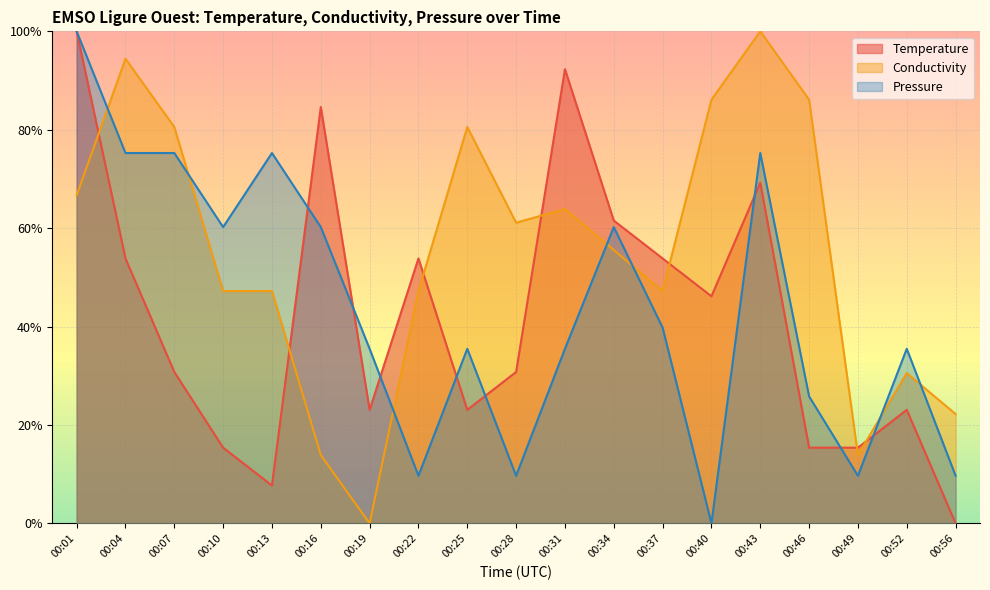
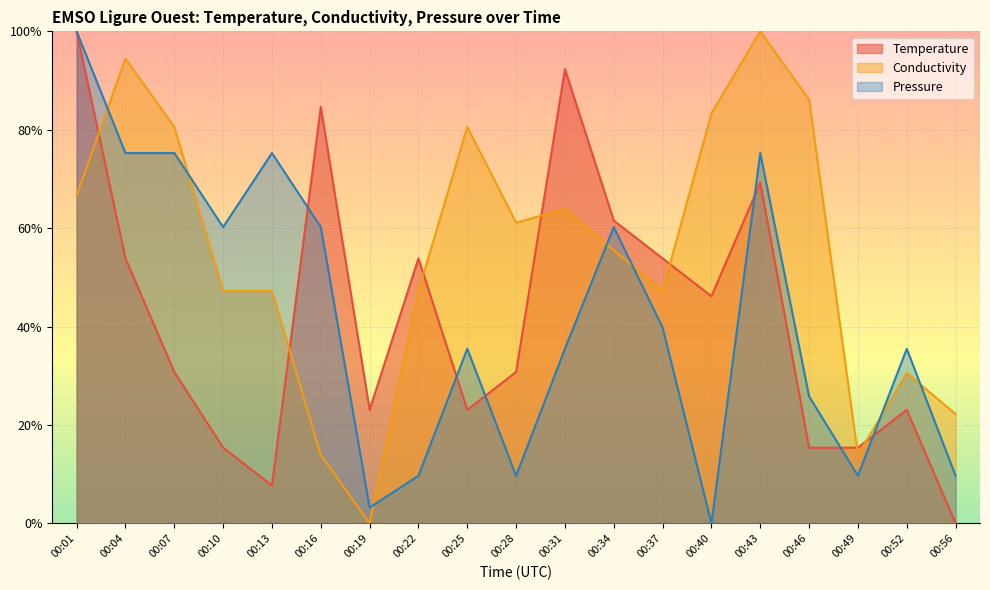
Pressure, 00:19: 35% -> 3%
Conductivity, 00:40: 86% -> 83%
